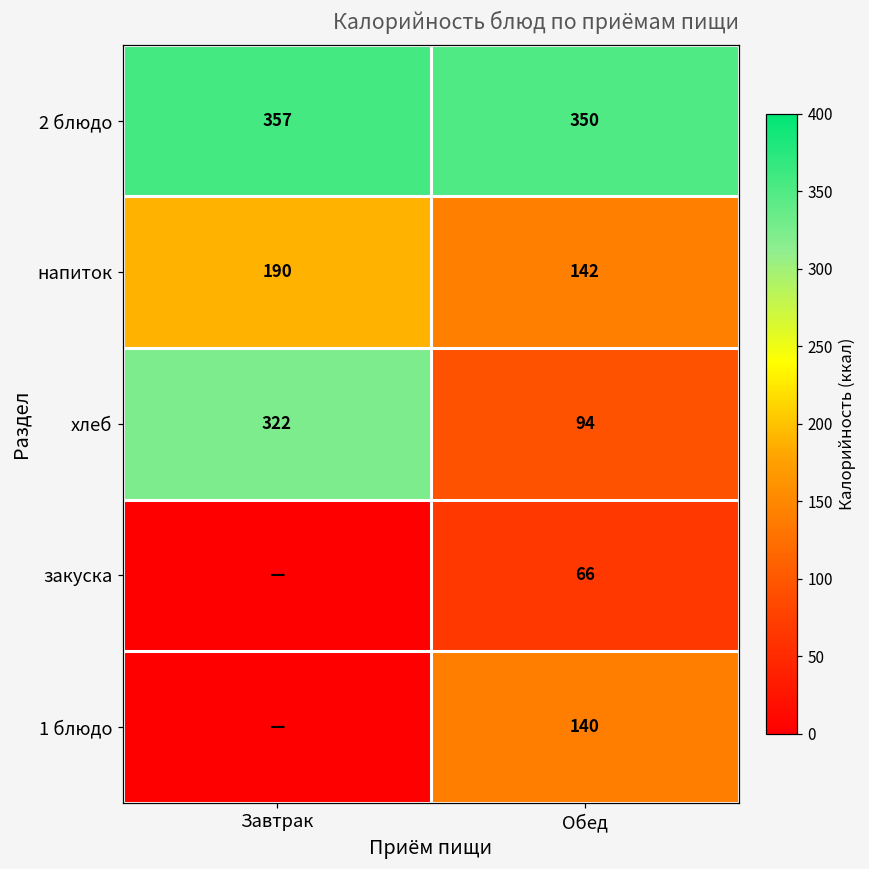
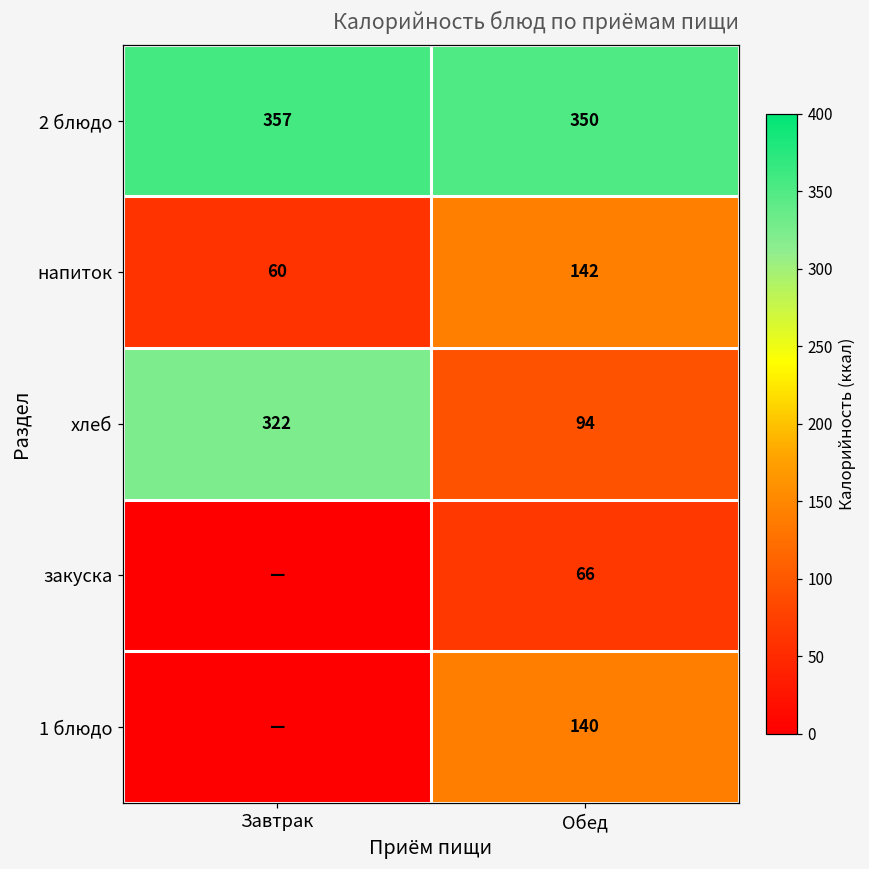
напиток, Завтрак: 190 -> 60
